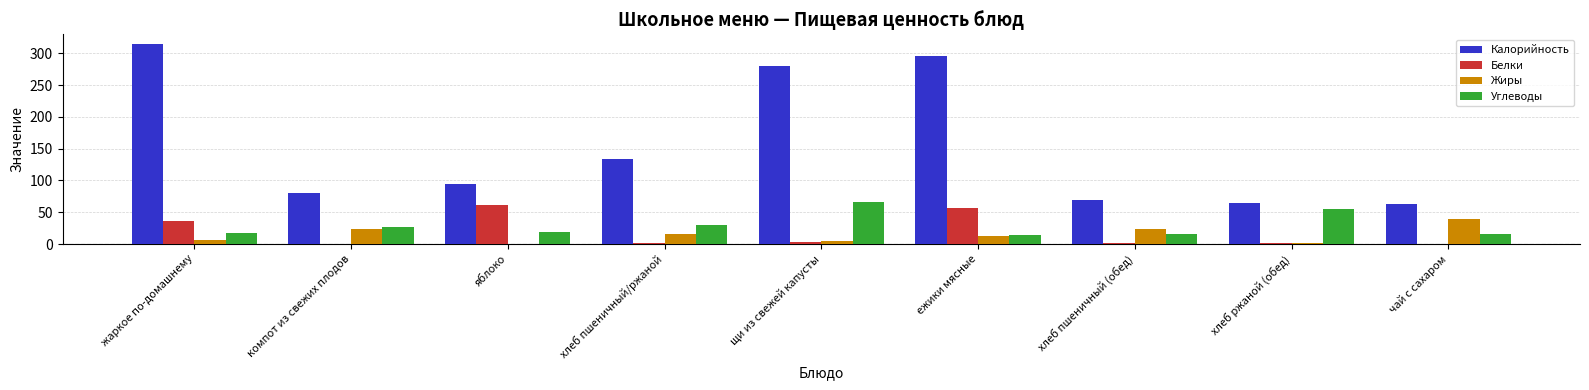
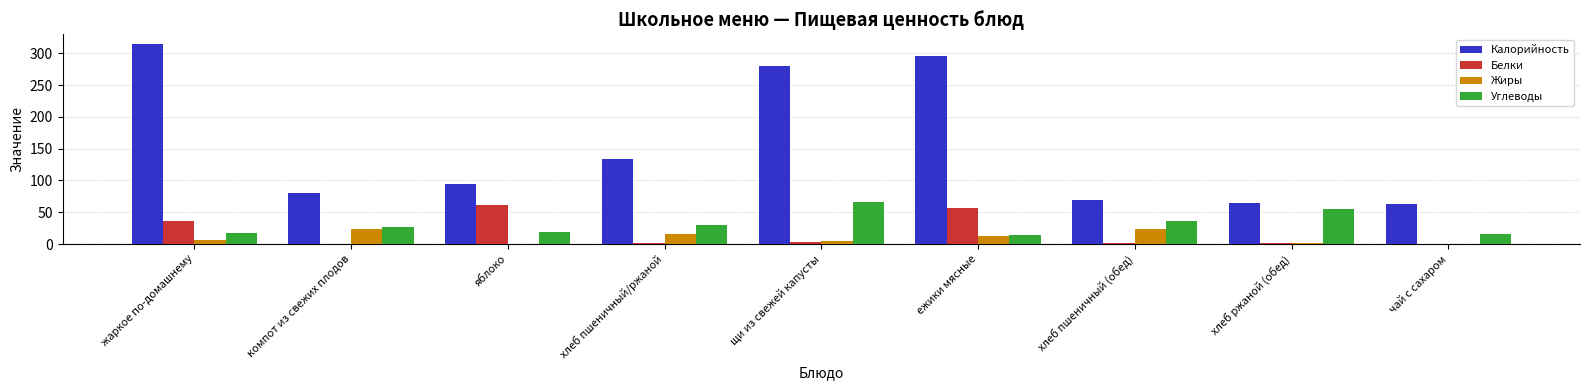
Углеводы, хлеб пшеничный (обед): 20 -> 40
Жиры, чай с сахаром: 40 -> 0
